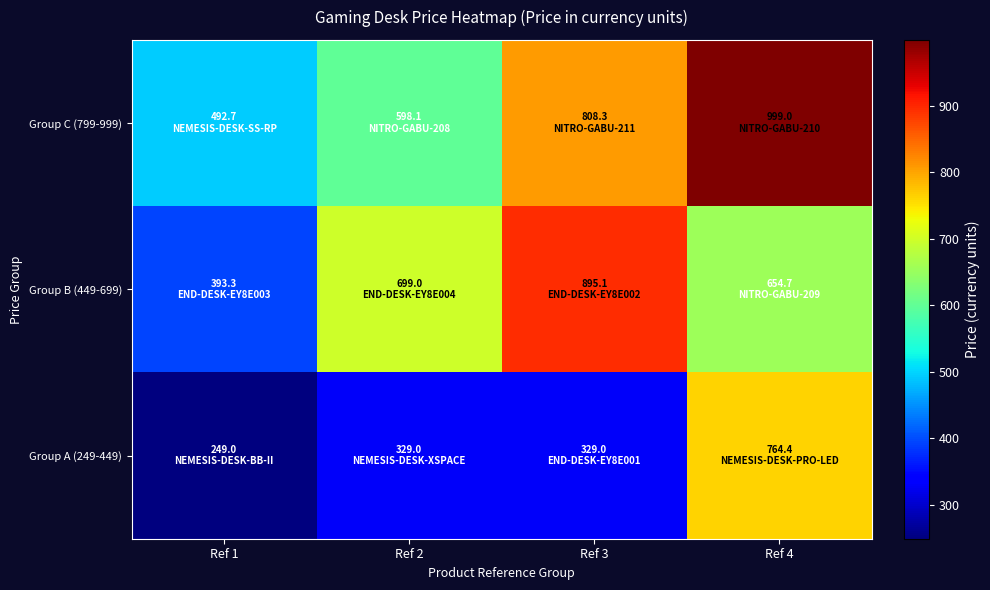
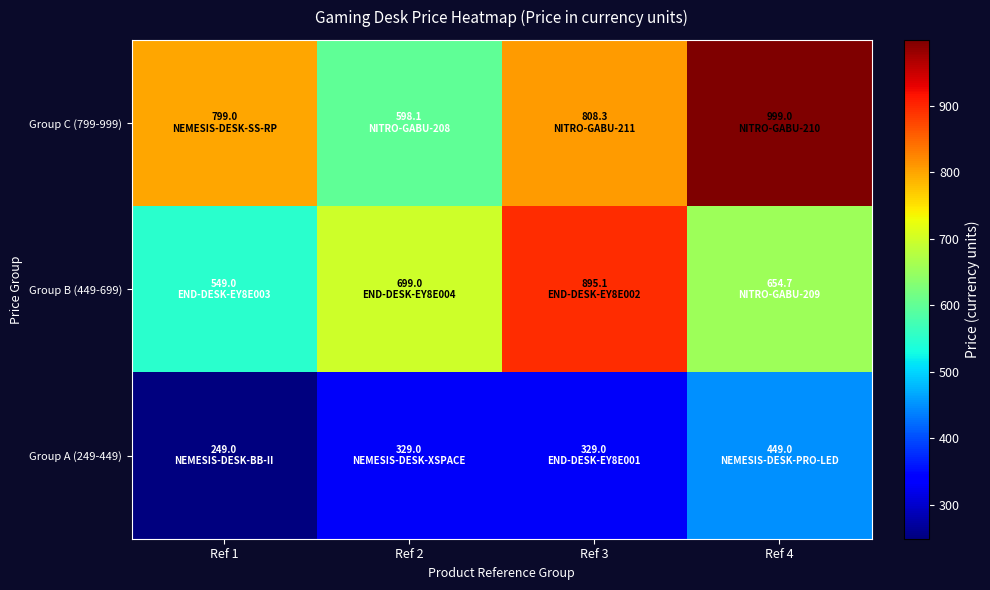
Group C (799-999), Ref 1: 492.7 -> 799.0
Group B (449-699), Ref 1: 393.3 -> 549.0
Group A (249-449), Ref 4: 764.4 -> 449.0
